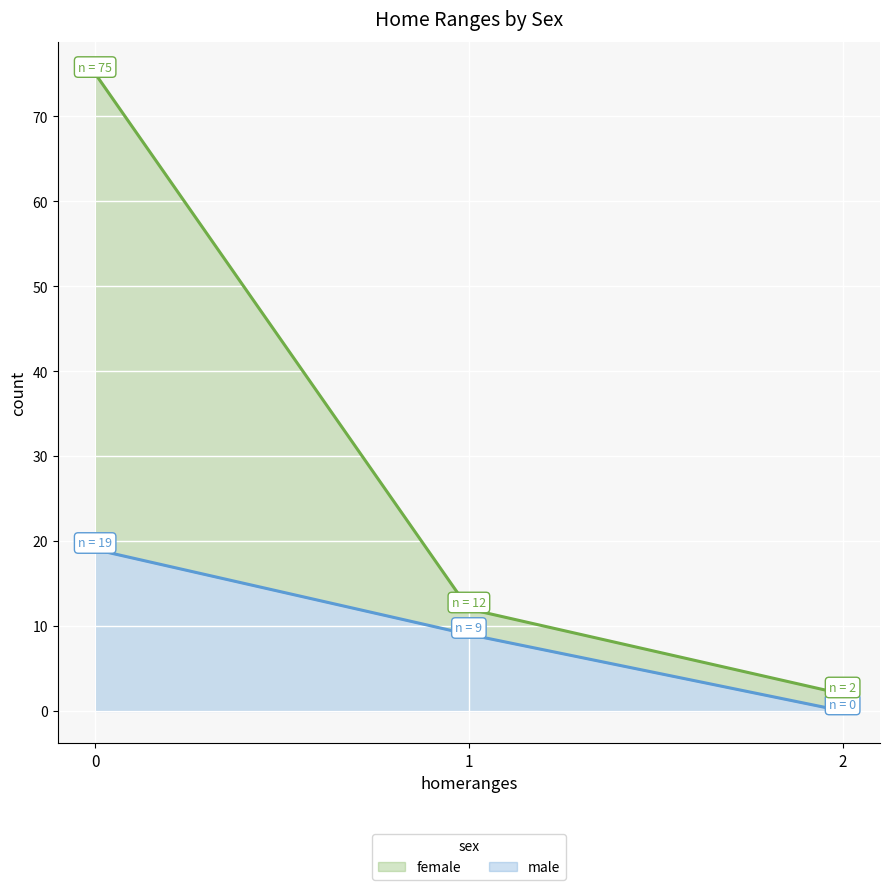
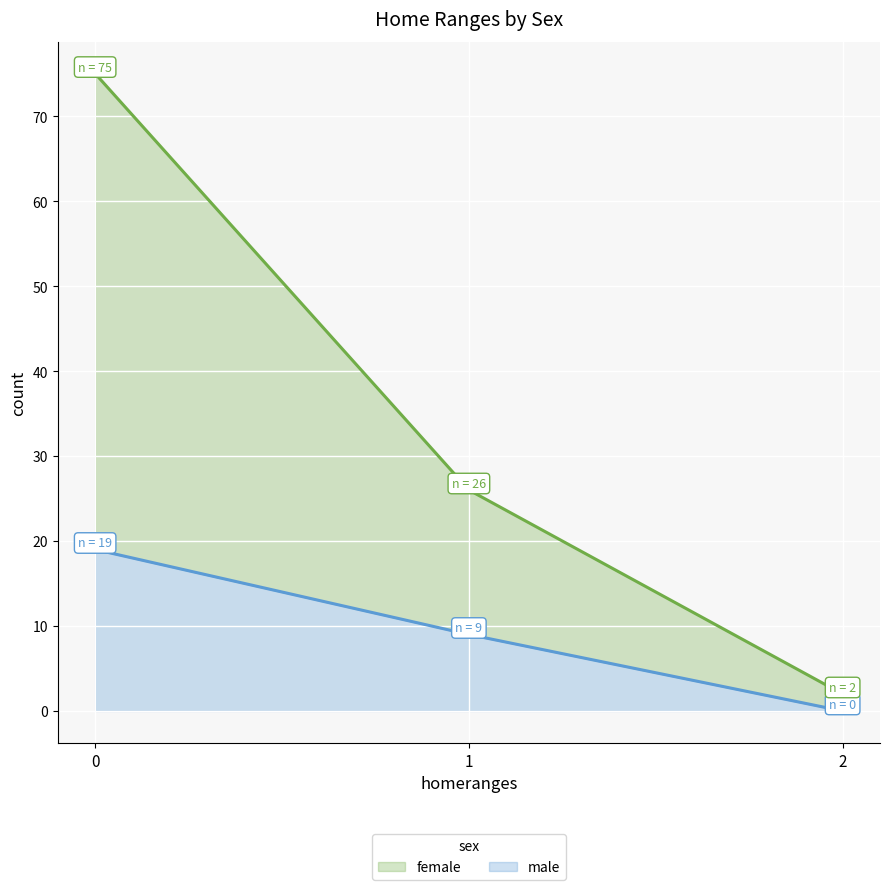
female, 1: 12 -> 26
